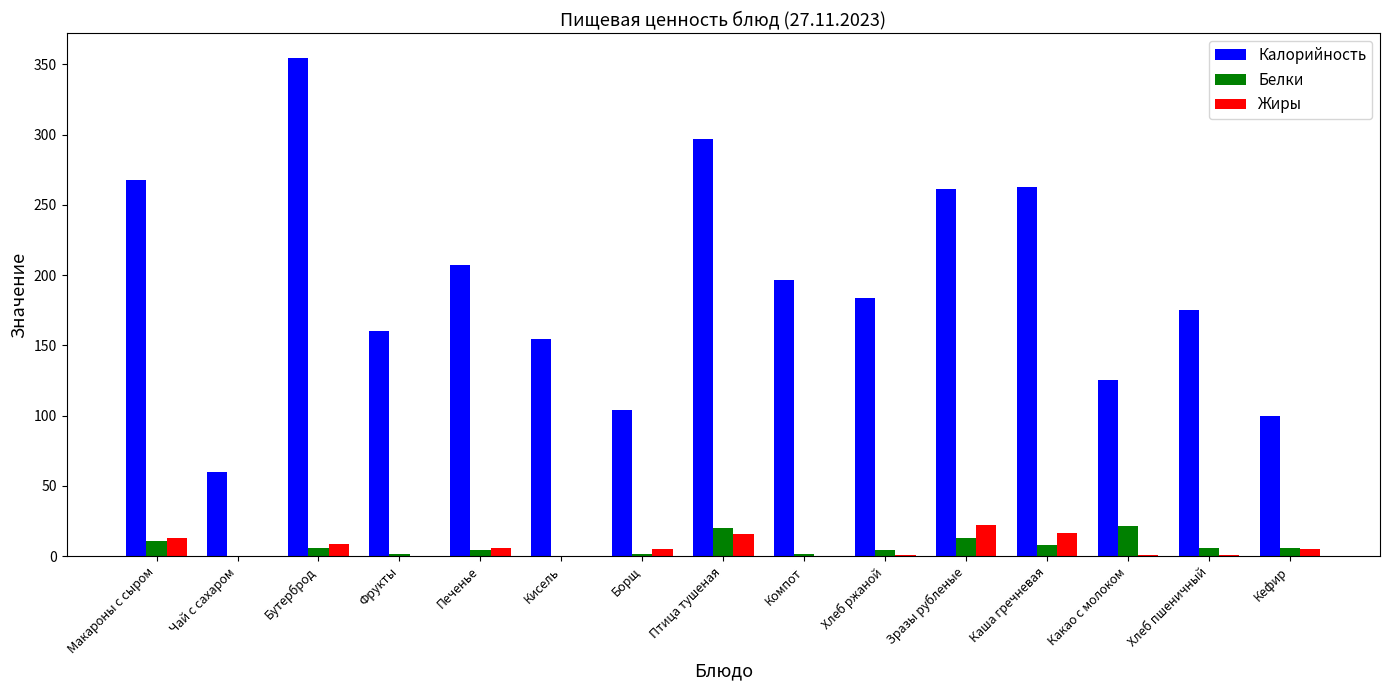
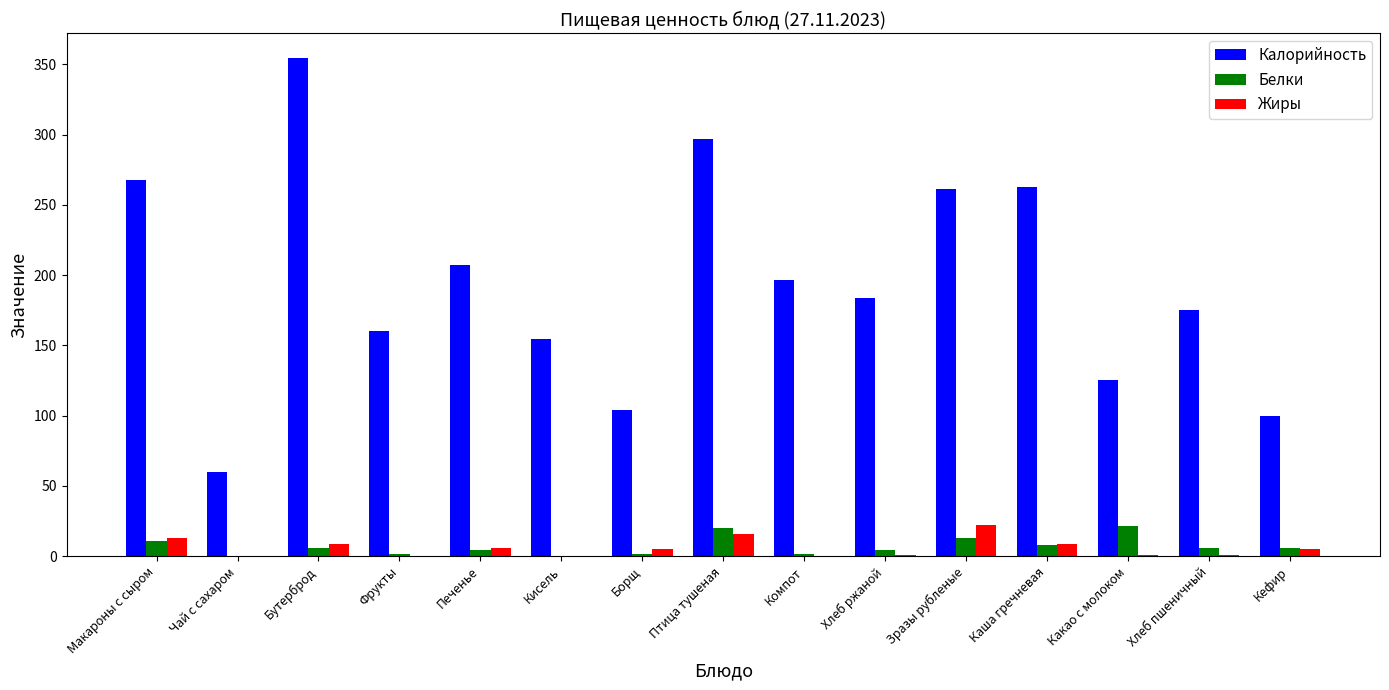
Жиры, Каша гречневая: 16 -> 9
